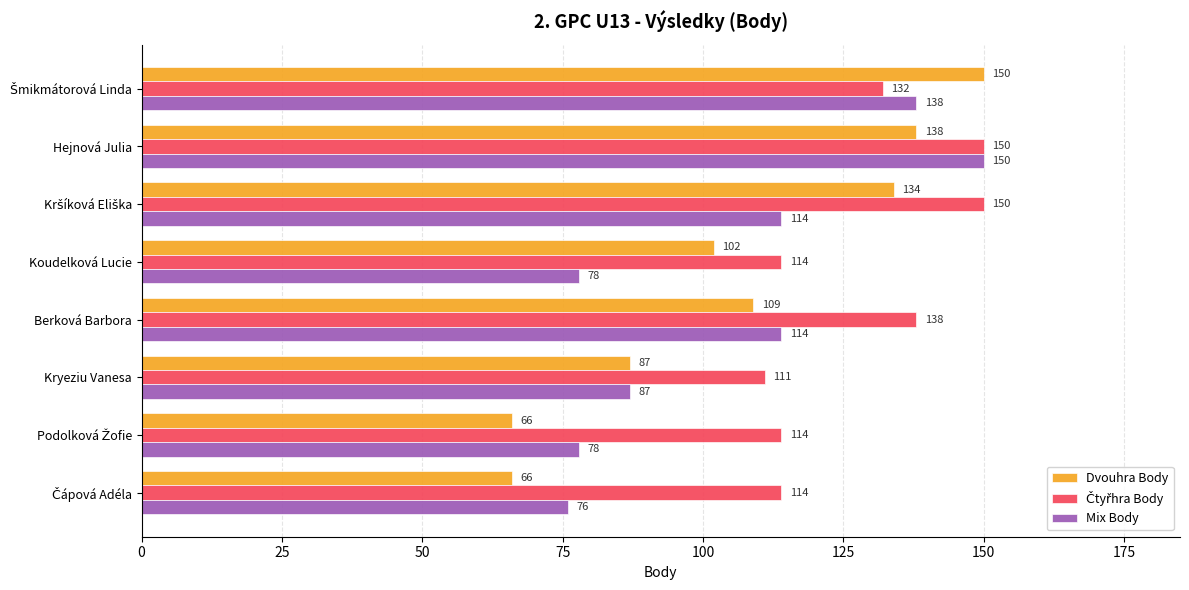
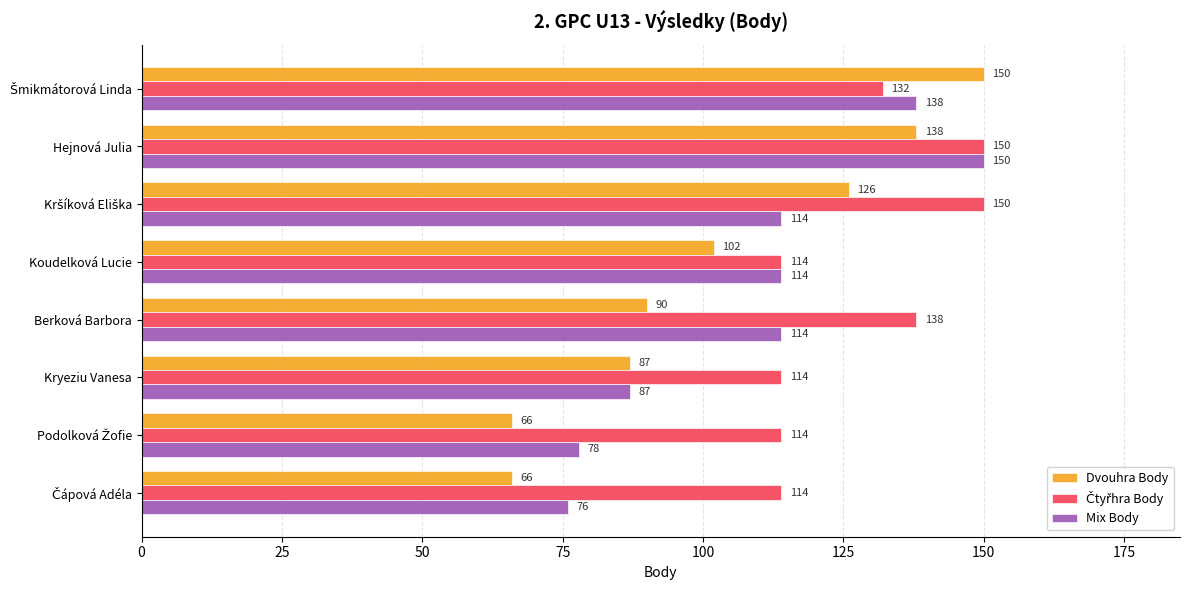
Dvouhra Body, Kršíková Eliška: 134 -> 126
Mix Body, Koudelková Lucie: 78 -> 114
Dvouhra Body, Berková Barbora: 109 -> 90
Čtyřhra Body, Kryeziu Vanesa: 111 -> 114
